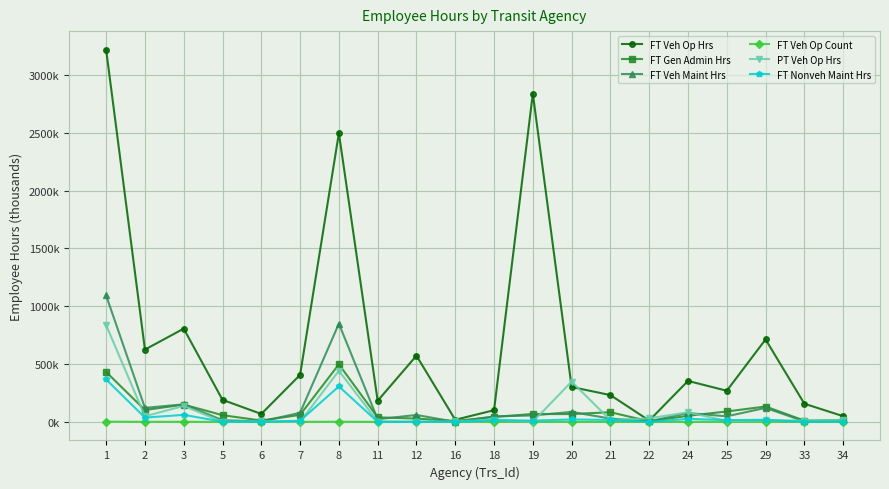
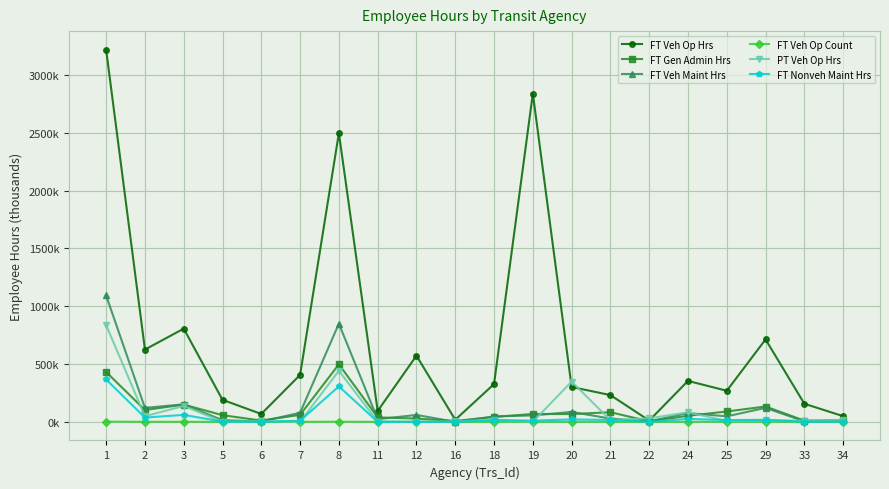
FT Veh Op Hrs, 11: 180000 -> 90000
FT Veh Op Hrs, 18: 100000 -> 330000
